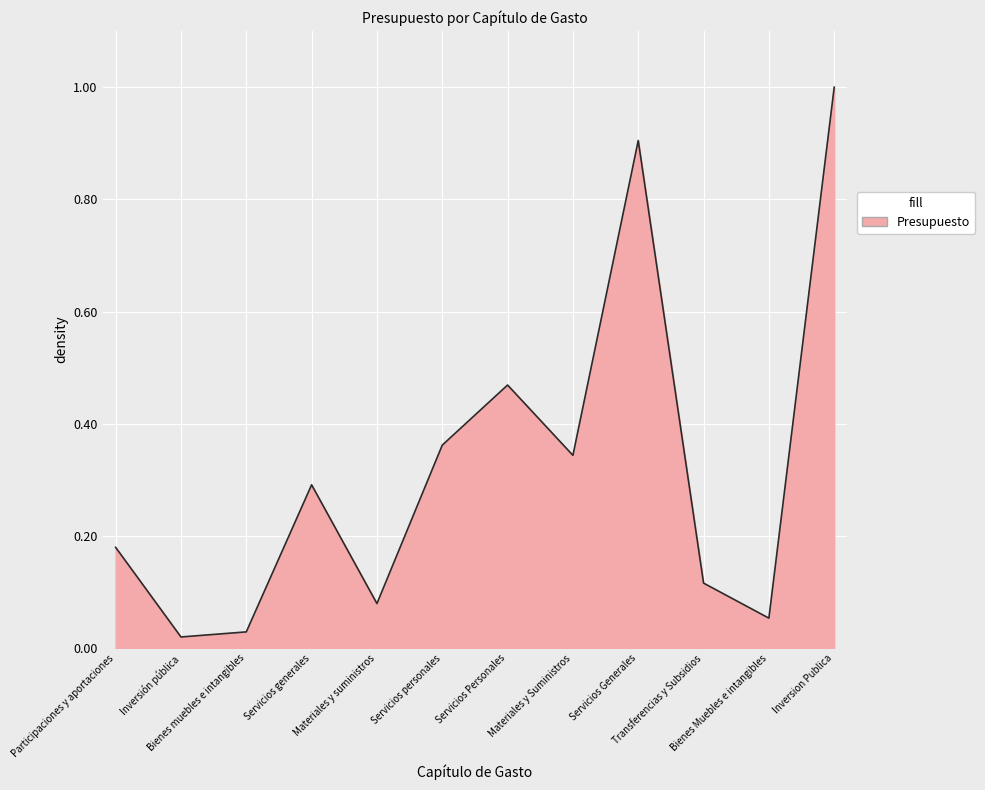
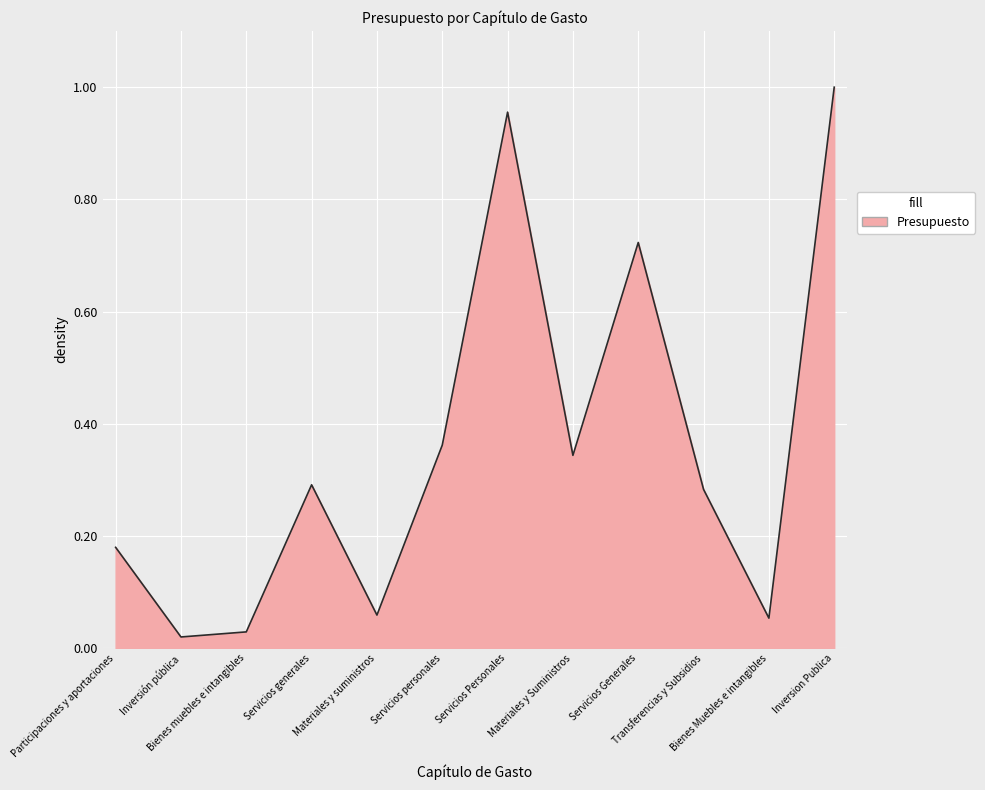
Materiales y suministros: 0.08 -> 0.06
Servicios Personales: 0.47 -> 0.96
Servicios Generales: 0.90 -> 0.72
Transferencias y Subsidios: 0.12 -> 0.28
